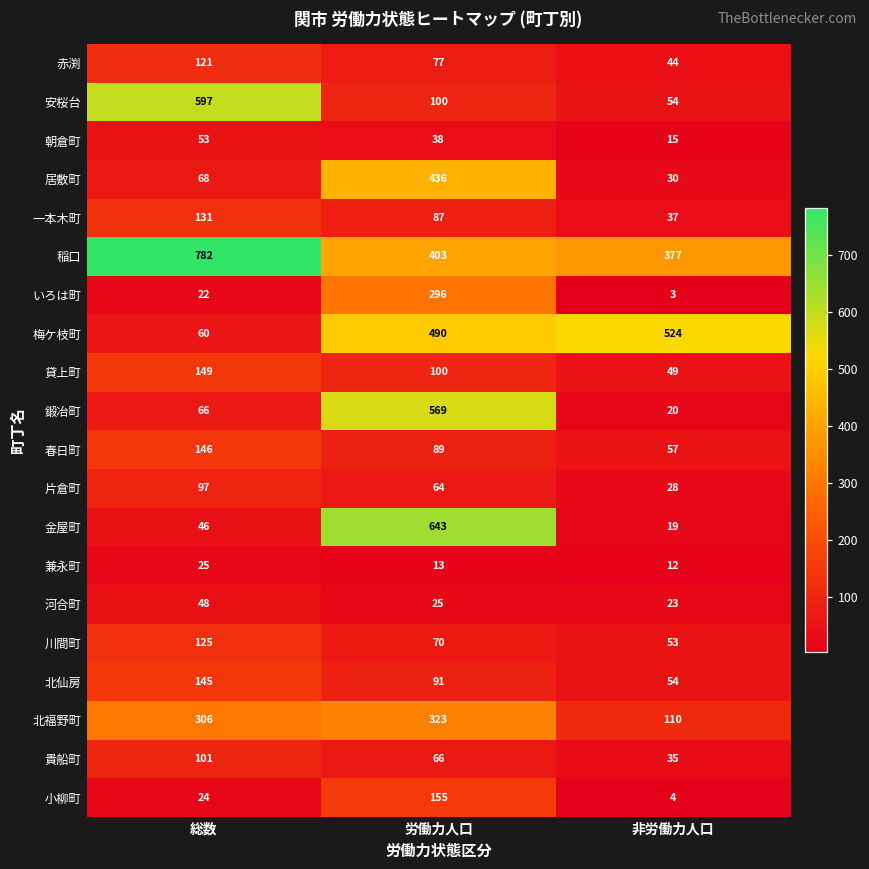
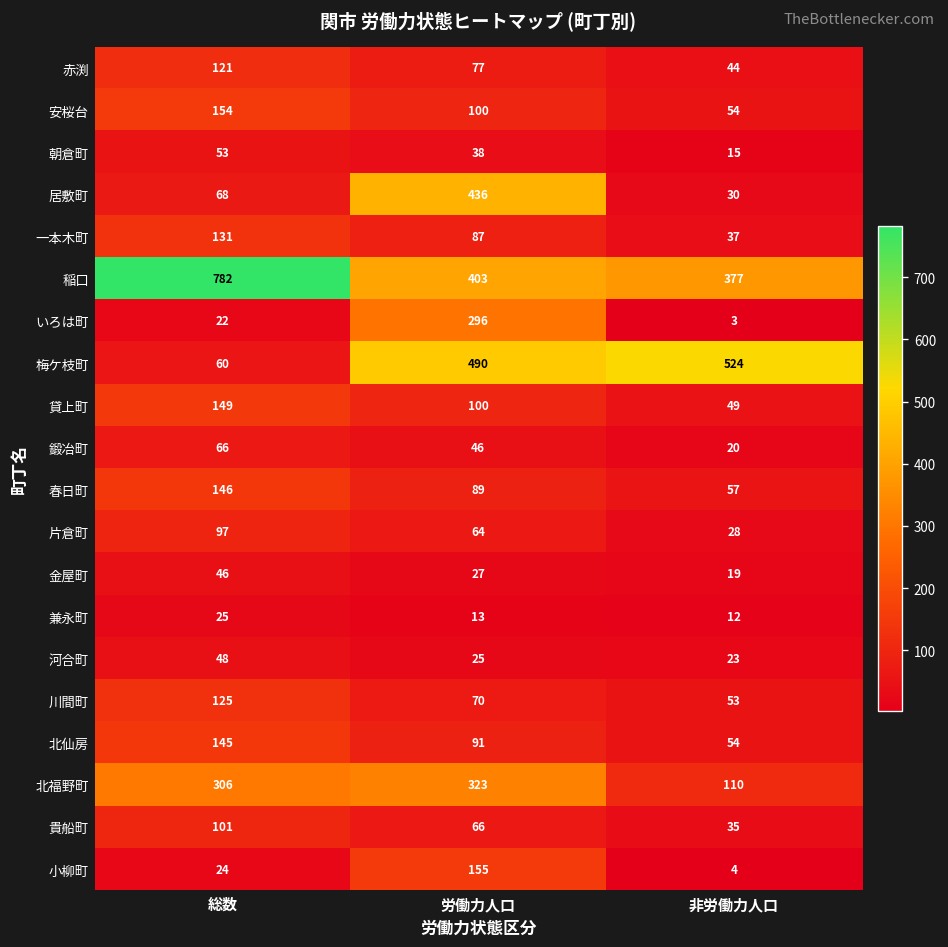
安桜台, 総数: 597 -> 154
鍛冶町, 労働力人口: 569 -> 46
金屋町, 労働力人口: 643 -> 27
